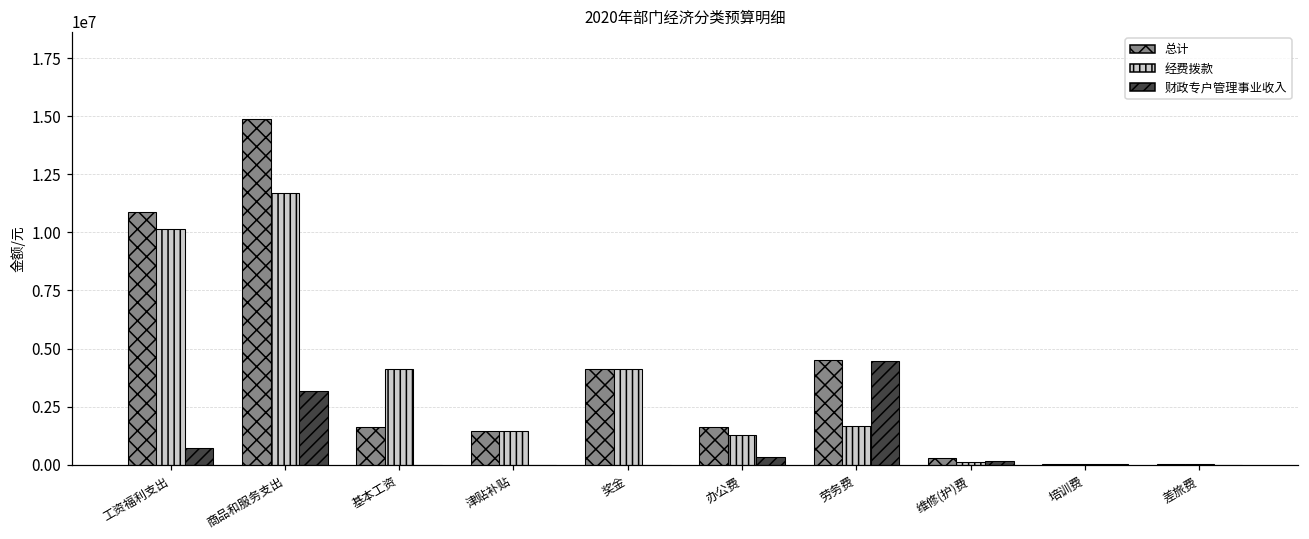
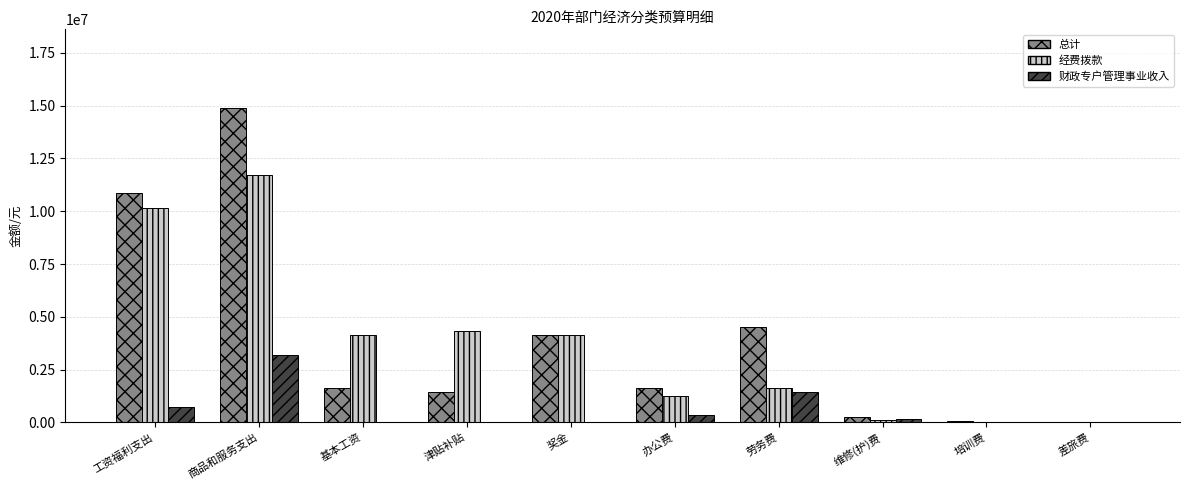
经费拨款, 津贴补贴: 1500000 -> 4400000
财政专户管理事业收入, 劳务费: 4500000 -> 1400000
